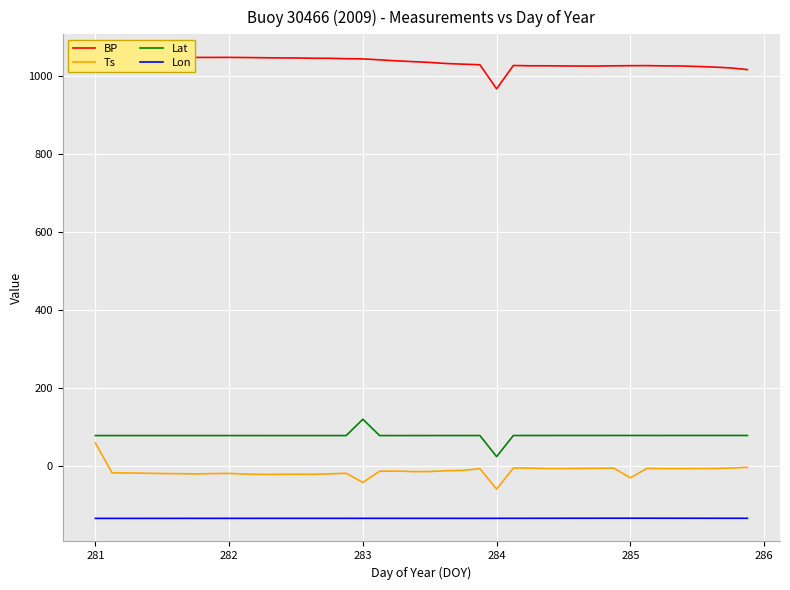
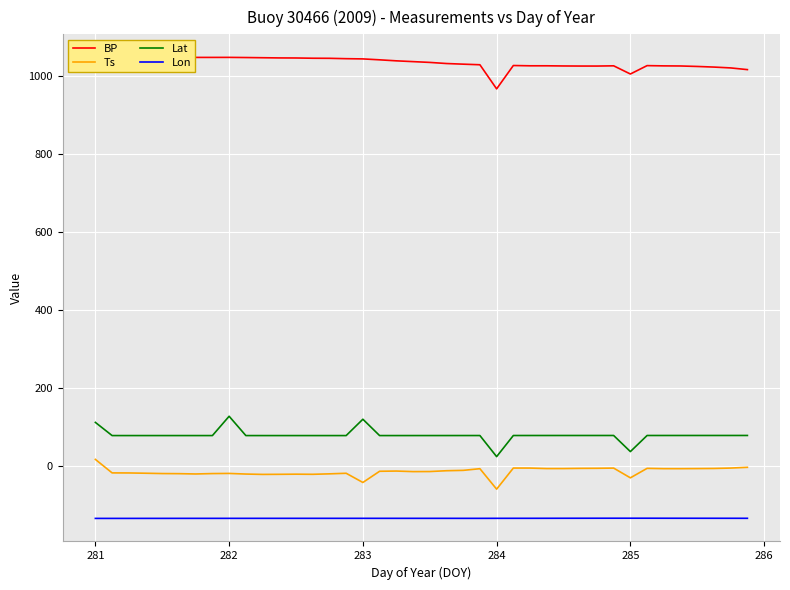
Ts, 281: 60 -> 20
Lat, 281: 80 -> 110
Lat, 282: 80 -> 130
BP, 285: 1030 -> 1000
Lat, 285: 80 -> 40
